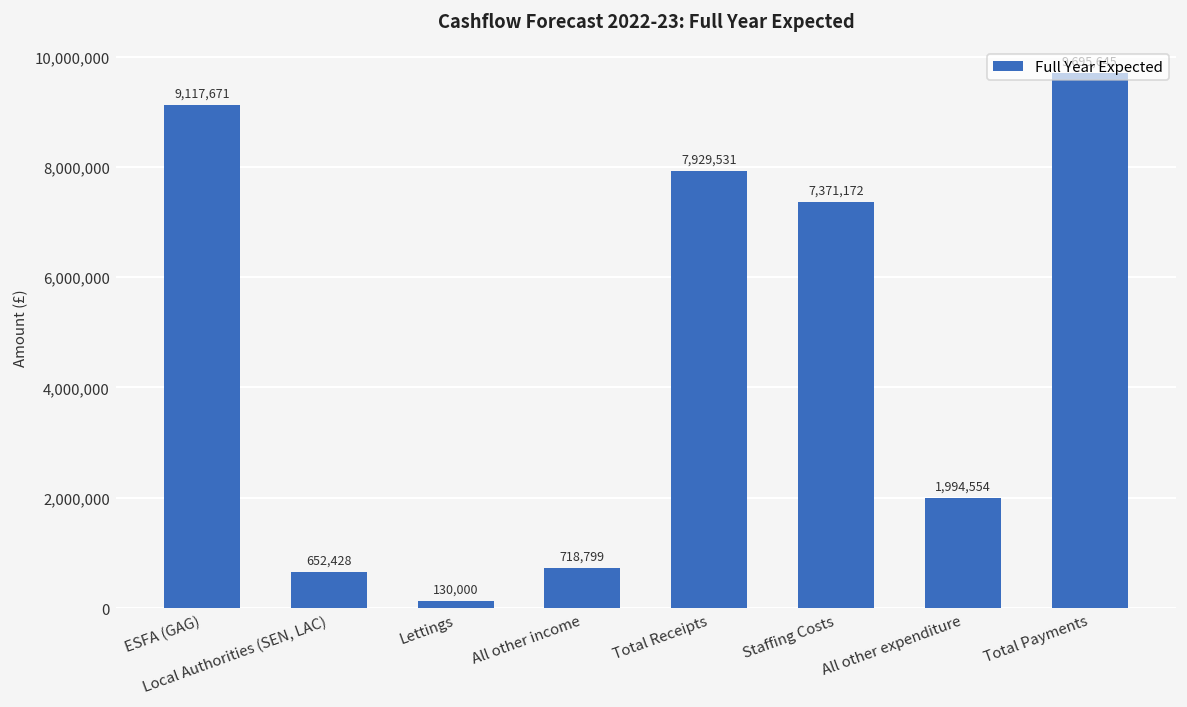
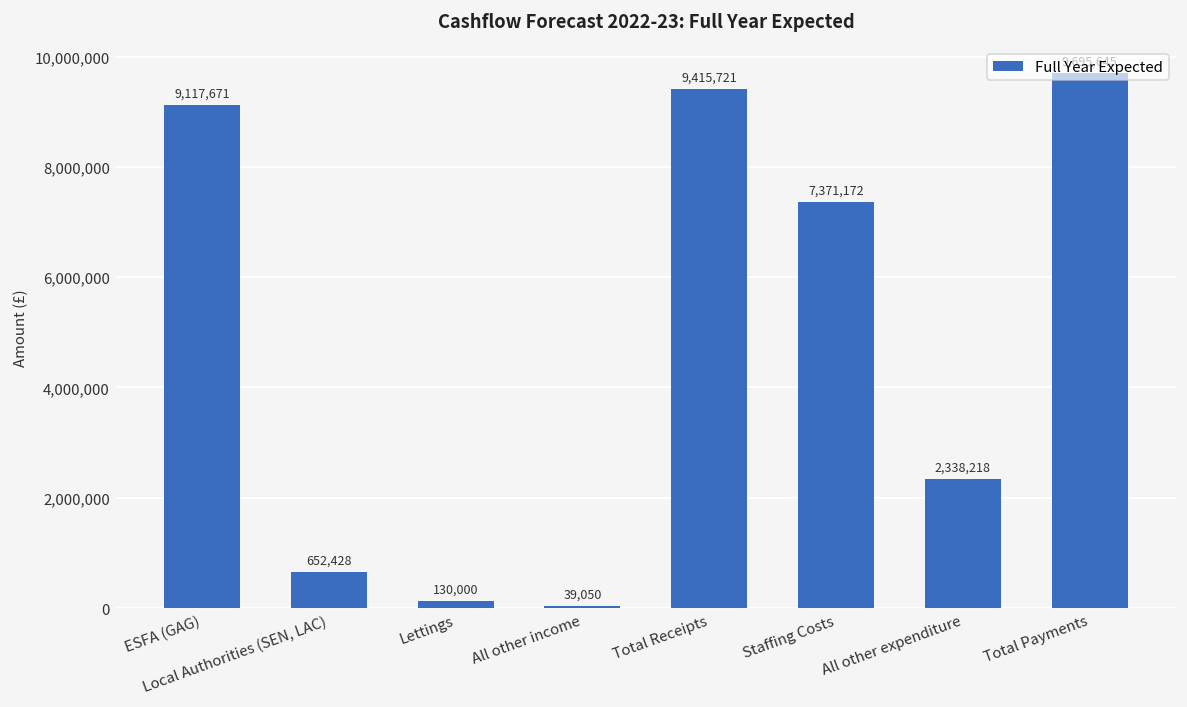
All other income: 718,799 -> 39,050
Total Receipts: 7,929,531 -> 9,415,721
All other expenditure: 1,994,554 -> 2,338,218
